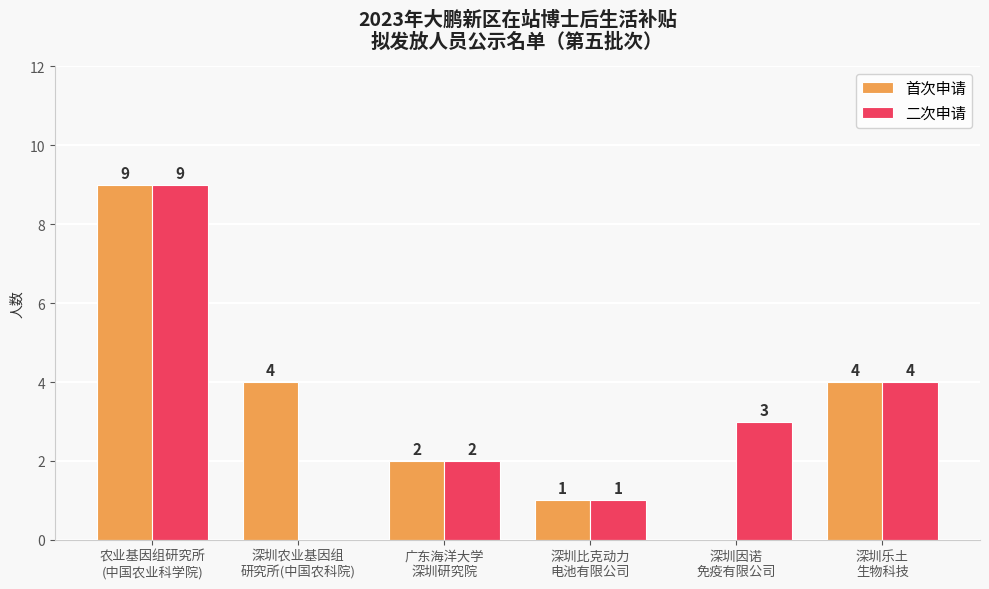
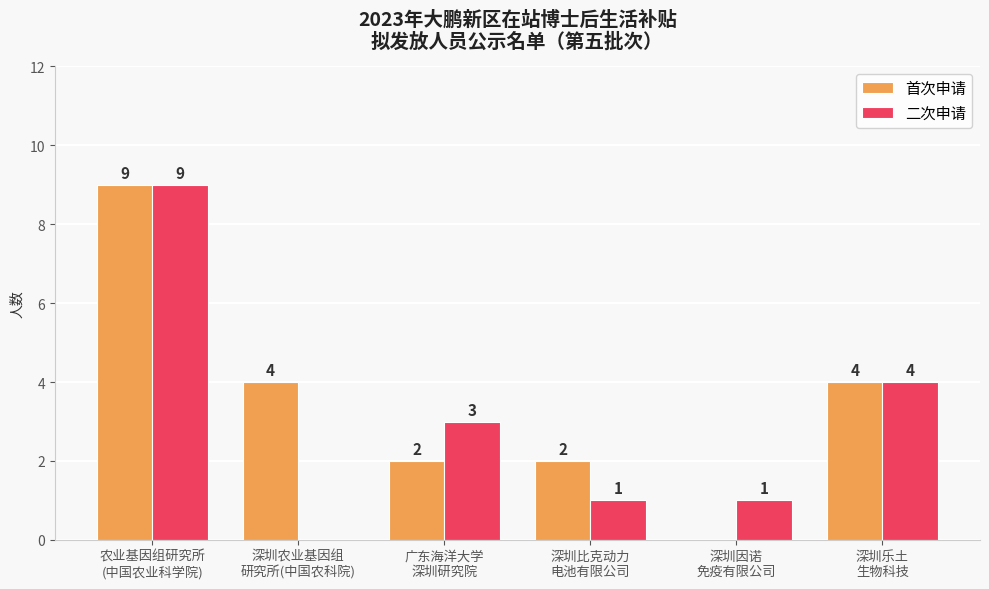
二次申请, 广东海洋大学 深圳研究院: 2 -> 3
首次申请, 深圳比克动力 电池有限公司: 1 -> 2
二次申请, 深圳因诺 免疫有限公司: 3 -> 1
